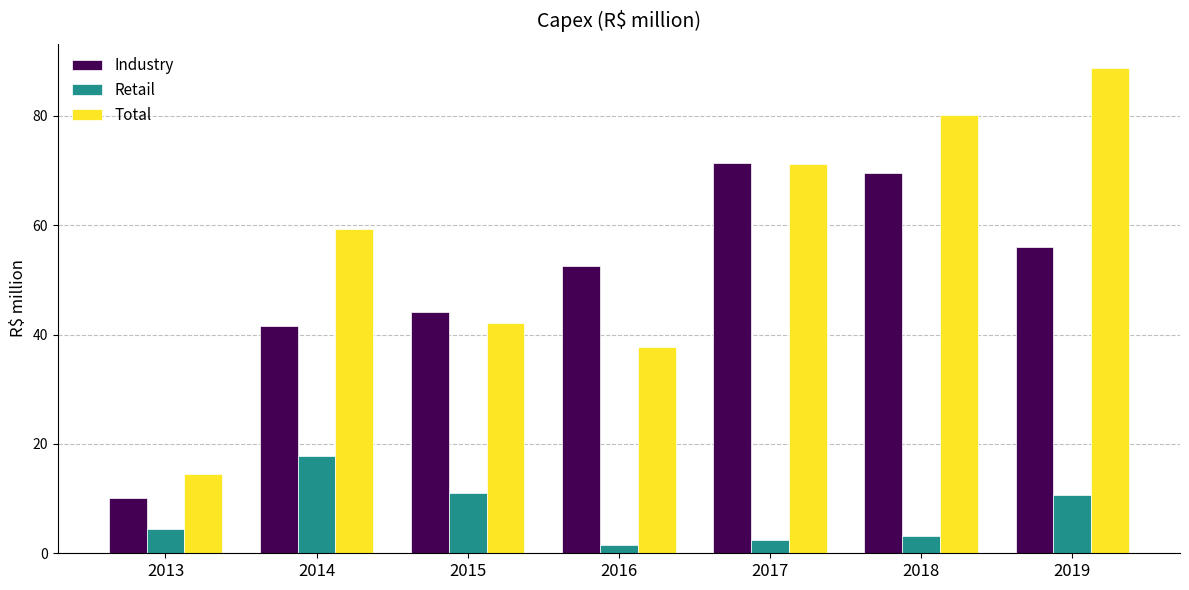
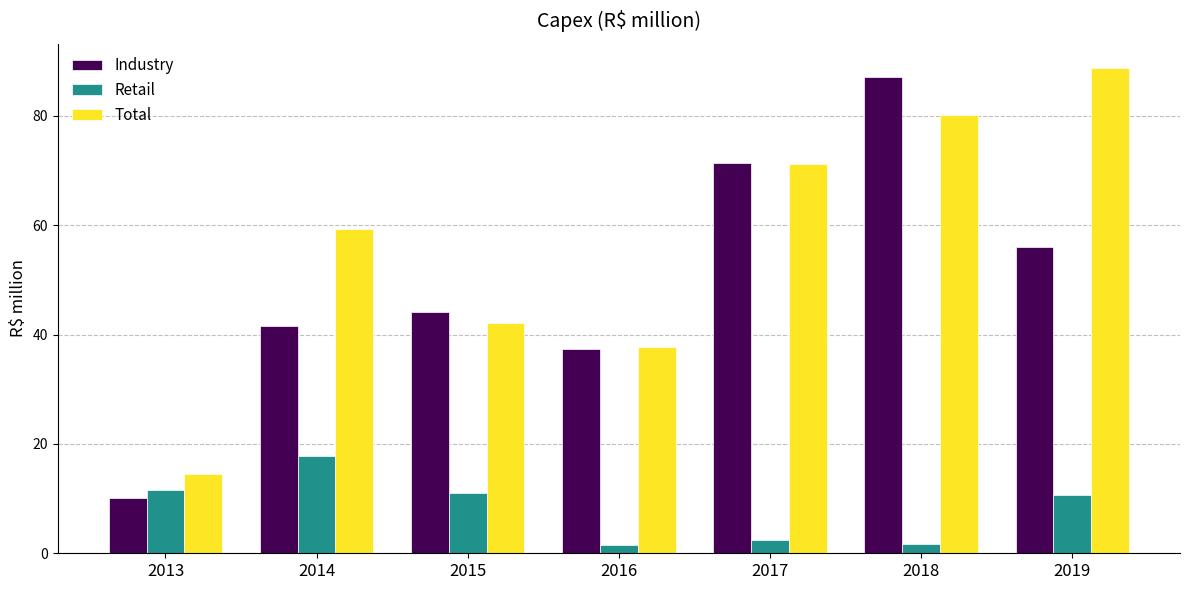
Retail, 2013: 4 -> 12
Industry, 2016: 53 -> 37
Industry, 2018: 70 -> 87
Retail, 2018: 3 -> 2
